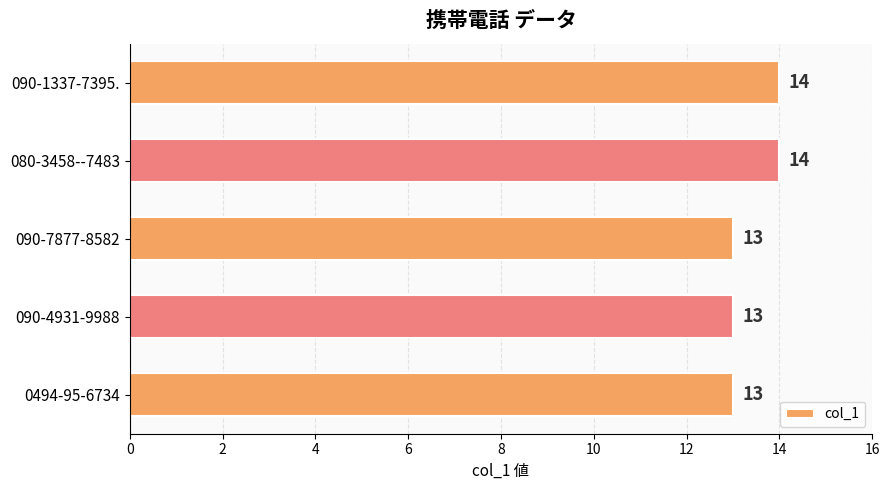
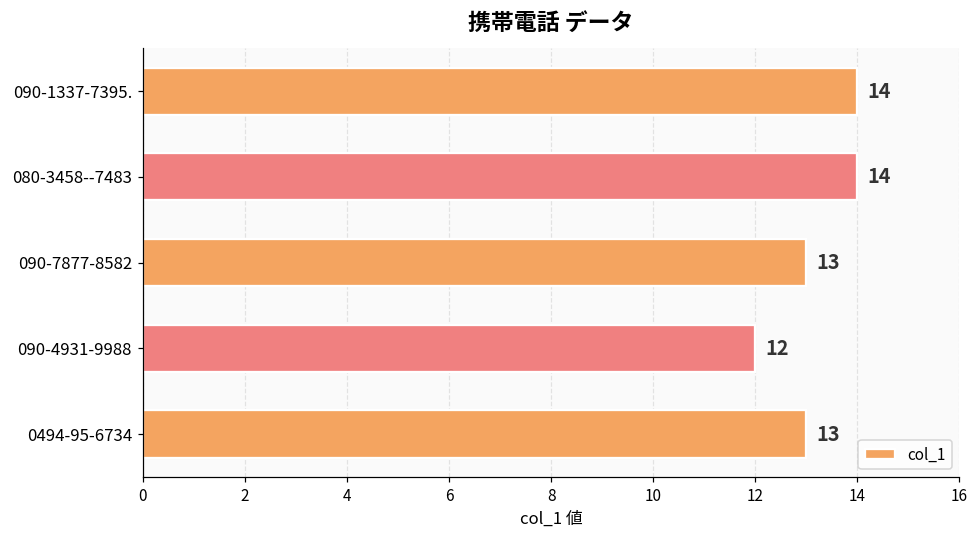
090-4931-9988: 13 -> 12
